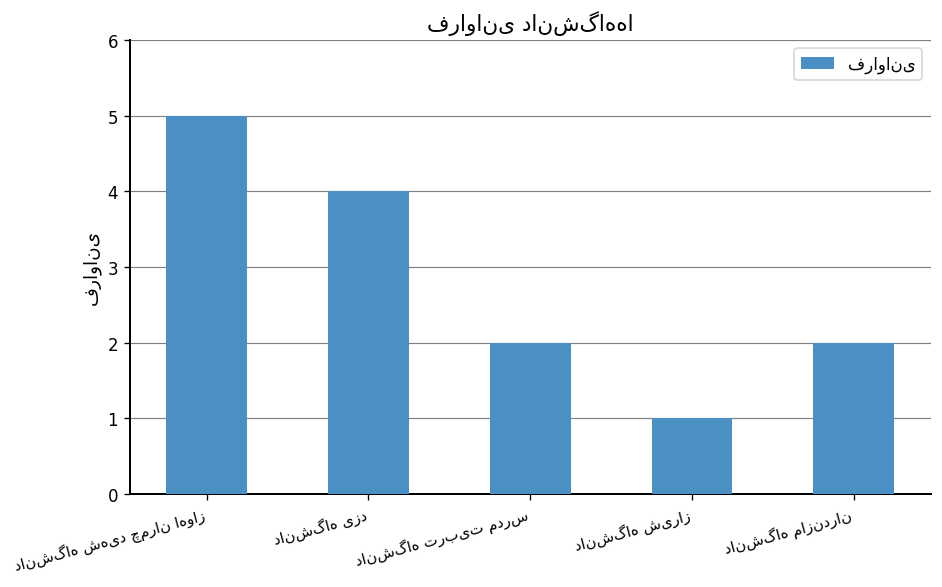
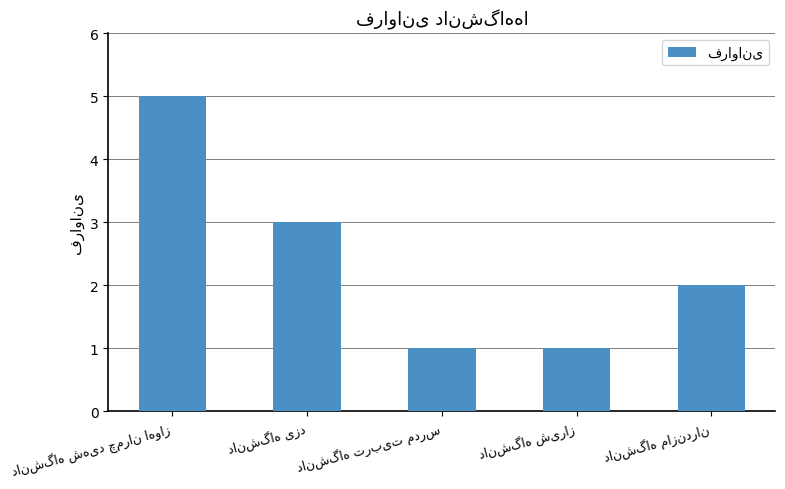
دانشگاه یزد: 4 -> 3
دانشگاه تربیت مدرس: 2 -> 1
